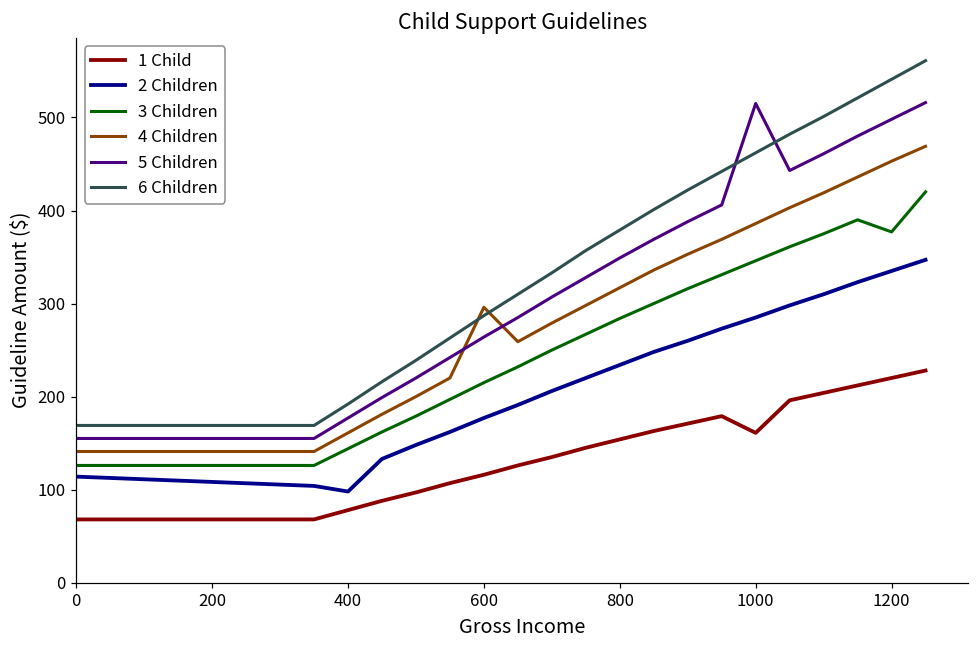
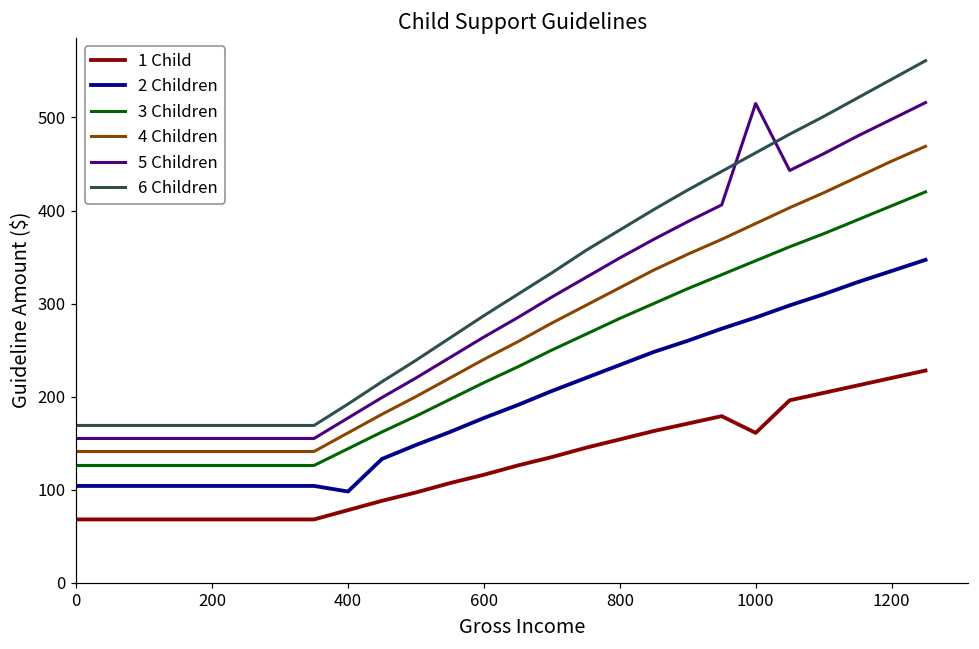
2 Children, 0: 110 -> 100
4 Children, 600: 300 -> 240
3 Children, 1200: 380 -> 410
